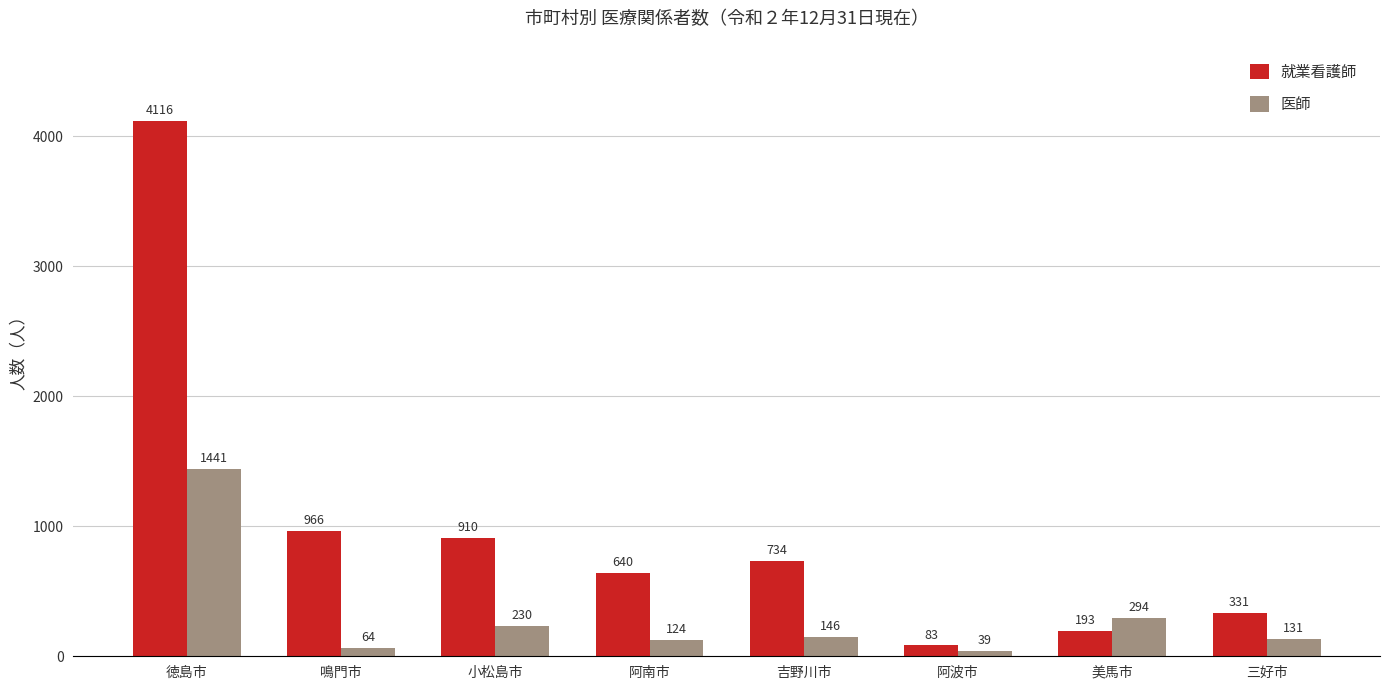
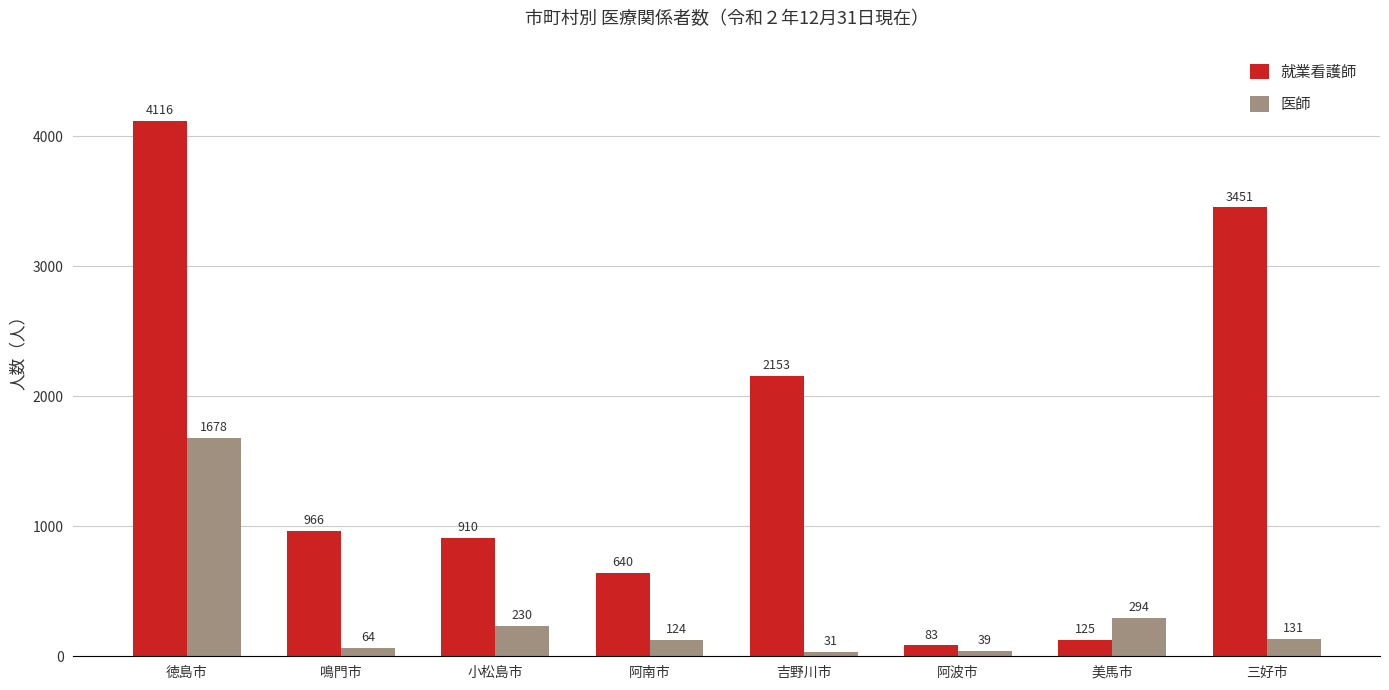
医師, 徳島市: 1441 -> 1678
就業看護師, 吉野川市: 734 -> 2153
医師, 吉野川市: 146 -> 31
就業看護師, 美馬市: 193 -> 125
就業看護師, 三好市: 331 -> 3451
